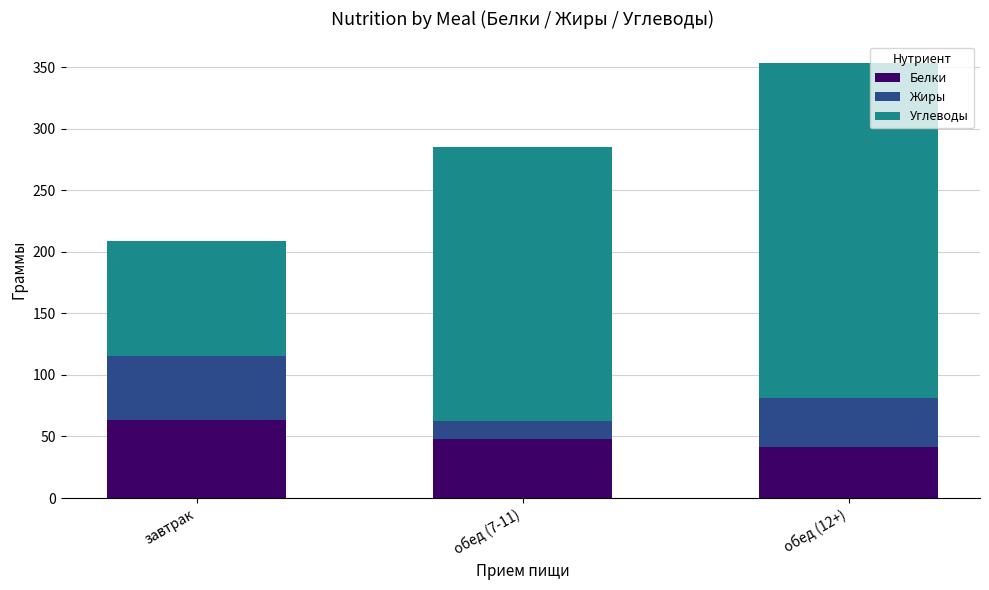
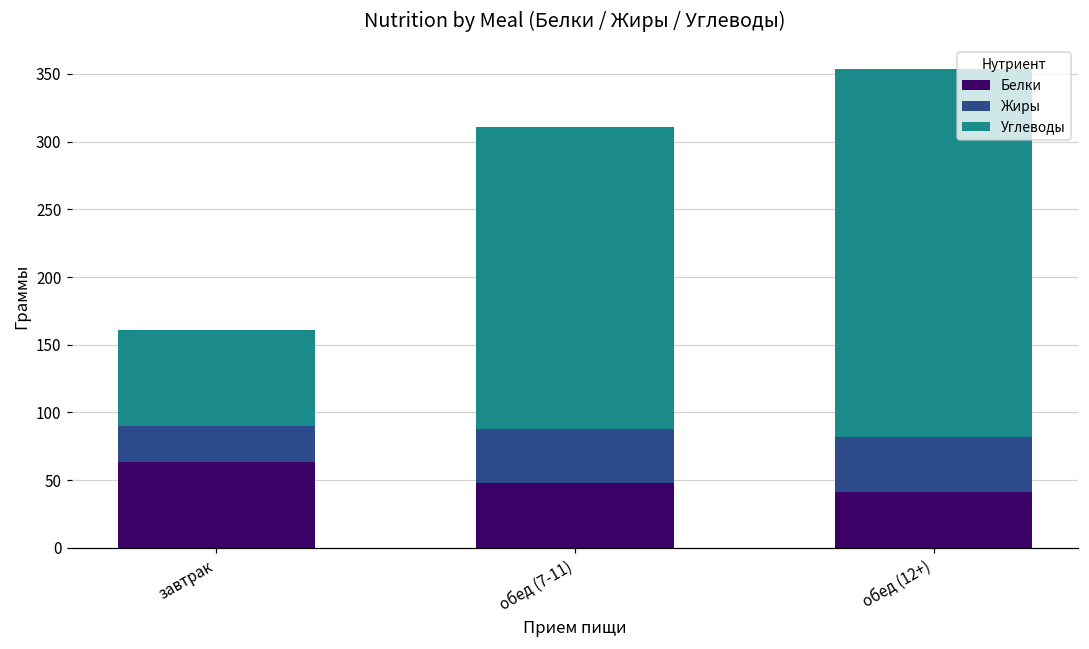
Жиры, завтрак: 52 -> 27
Углеводы, завтрак: 94 -> 71
Жиры, обед (7-11): 15 -> 40
